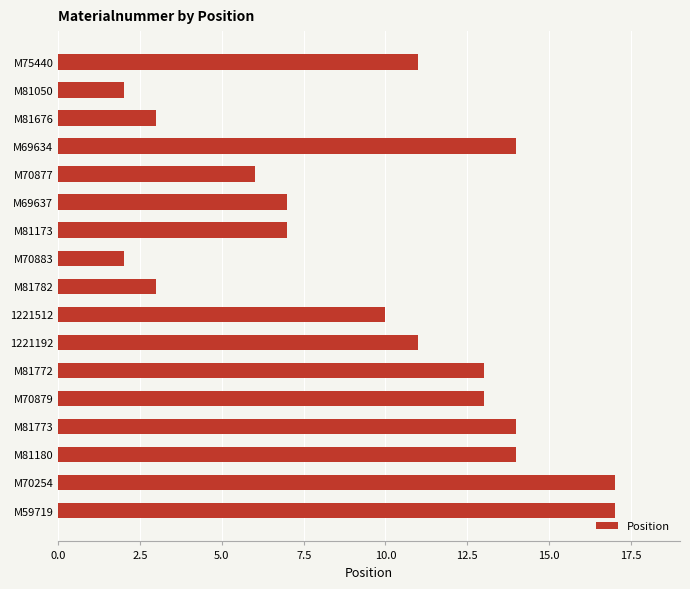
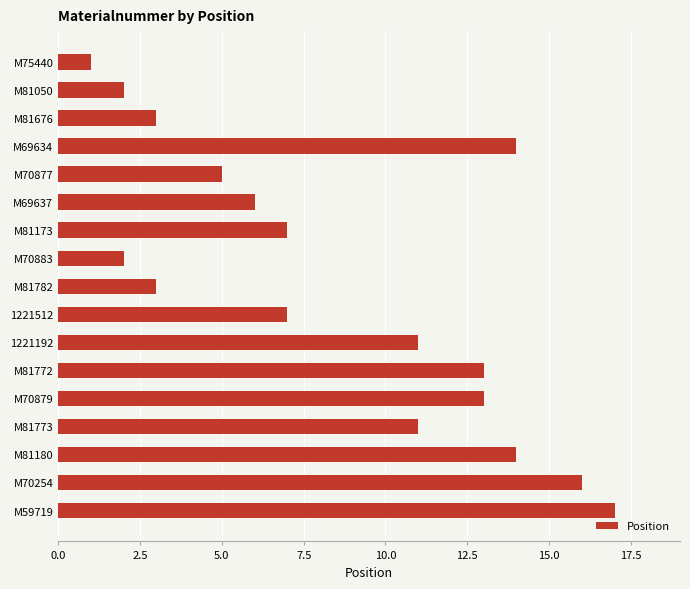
M75440: 11 -> 1
M70877: 6 -> 5
M69637: 7 -> 6
1221512: 10 -> 7
M81773: 14 -> 11
M70254: 17 -> 16
